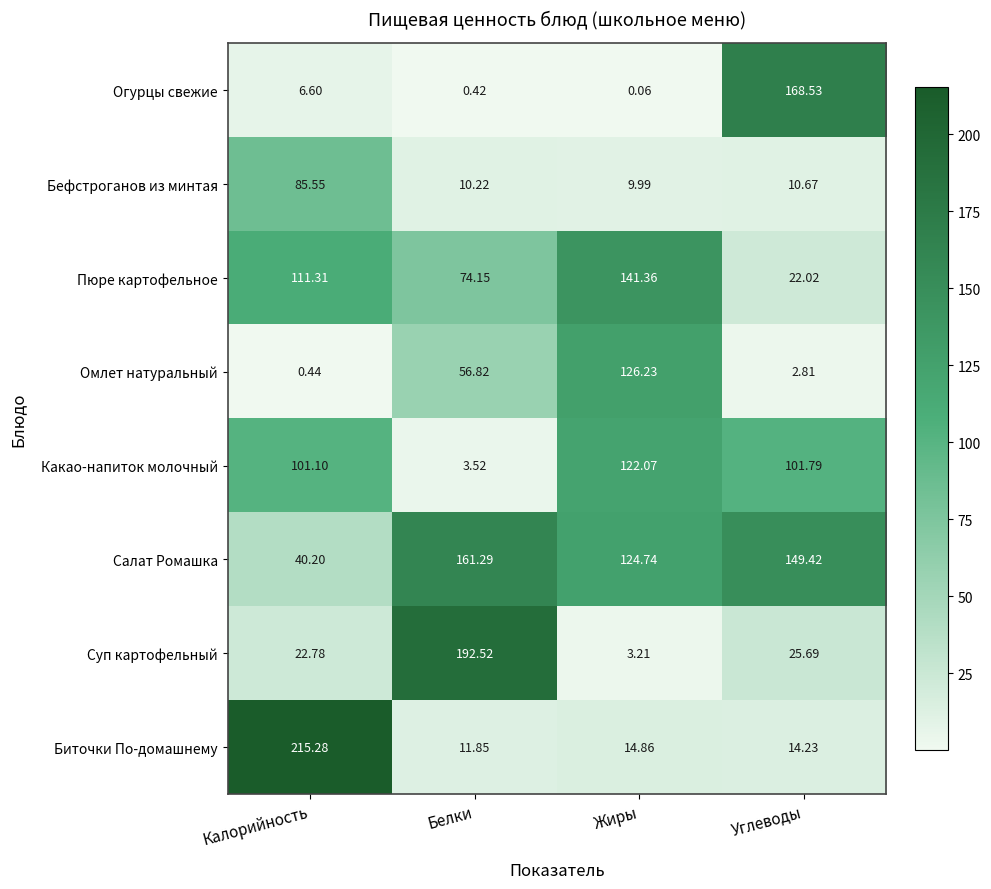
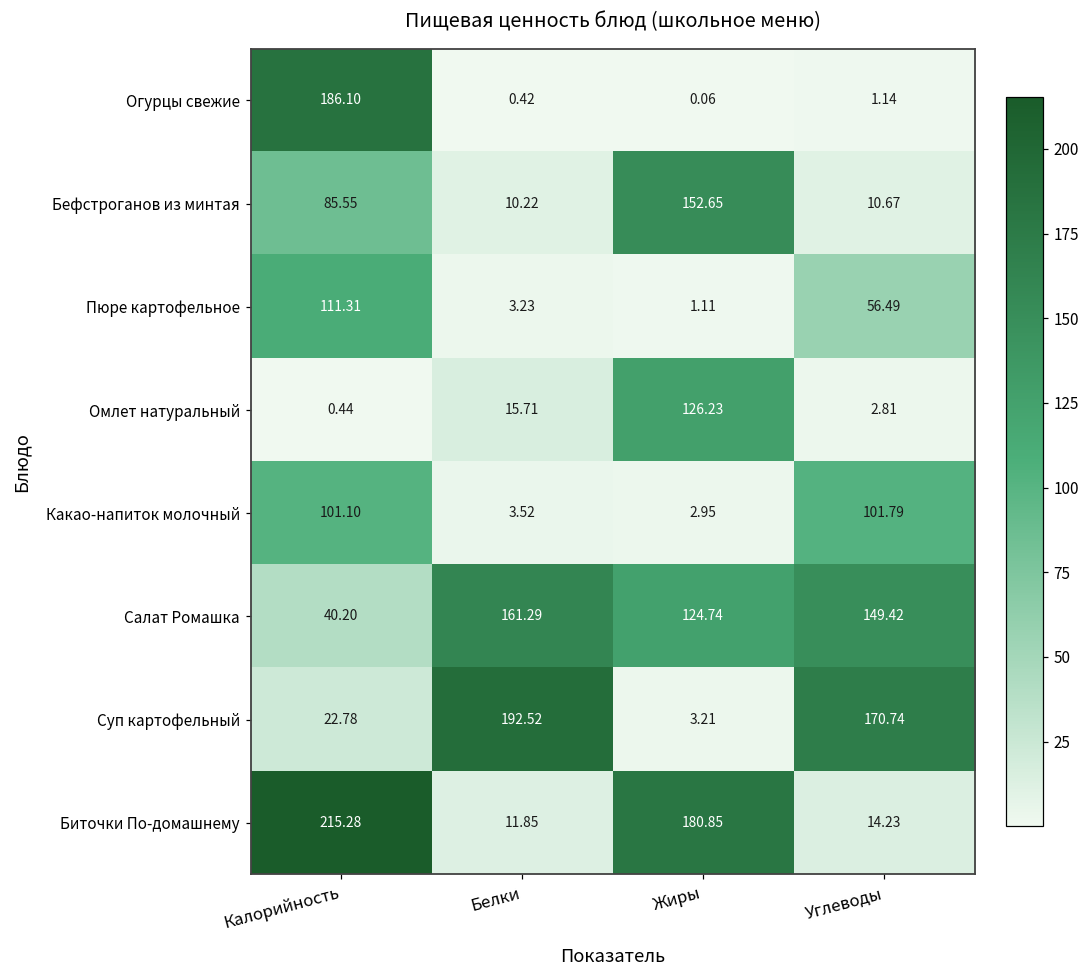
Огурцы свежие, Калорийность: 6.60 -> 186.10
Огурцы свежие, Углеводы: 168.53 -> 1.14
Бефстроганов из минтая, Жиры: 9.99 -> 152.65
Пюре картофельное, Белки: 74.15 -> 3.23
Пюре картофельное, Жиры: 141.36 -> 1.11
Пюре картофельное, Углеводы: 22.02 -> 56.49
Омлет натуральный, Белки: 56.82 -> 15.71
Какао-напиток молочный, Жиры: 122.07 -> 2.95
Суп картофельный, Углеводы: 25.69 -> 170.74
Биточки По-домашнему, Жиры: 14.86 -> 180.85
